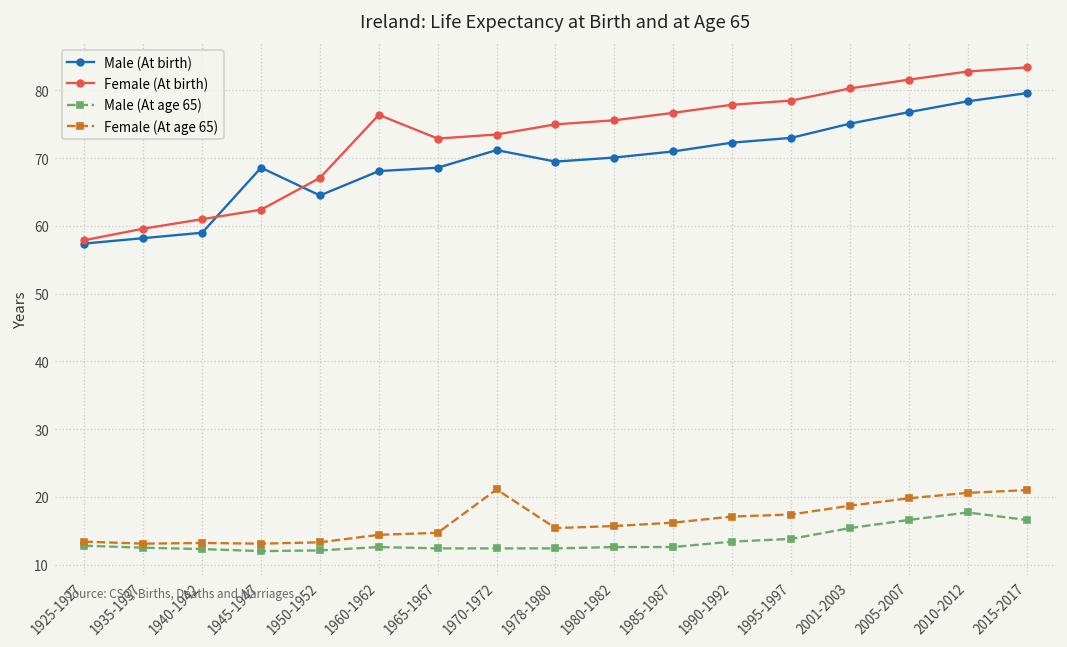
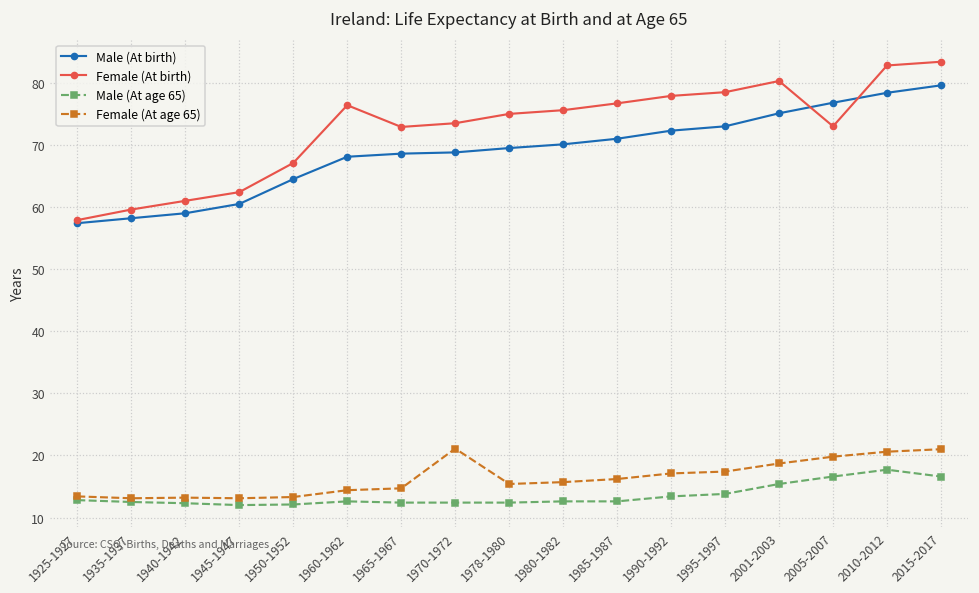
Male (At birth), 1945-1947: 69 -> 61
Male (At birth), 1970-1972: 71 -> 69
Female (At birth), 2005-2007: 82 -> 73
